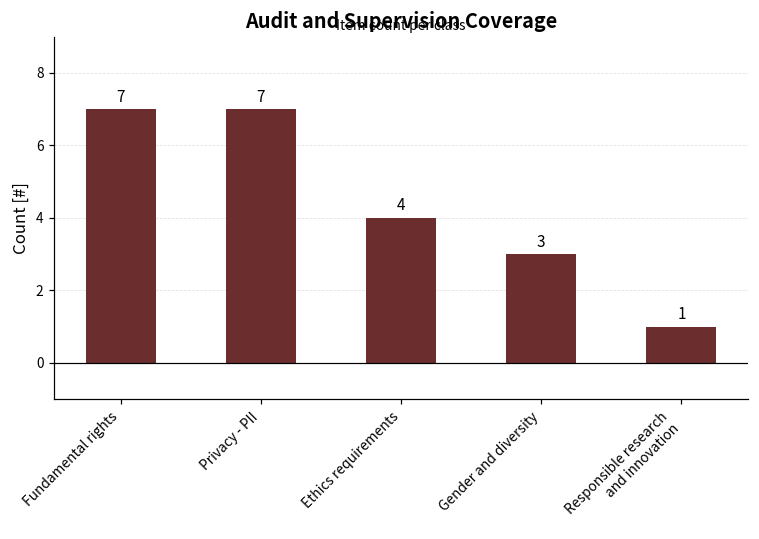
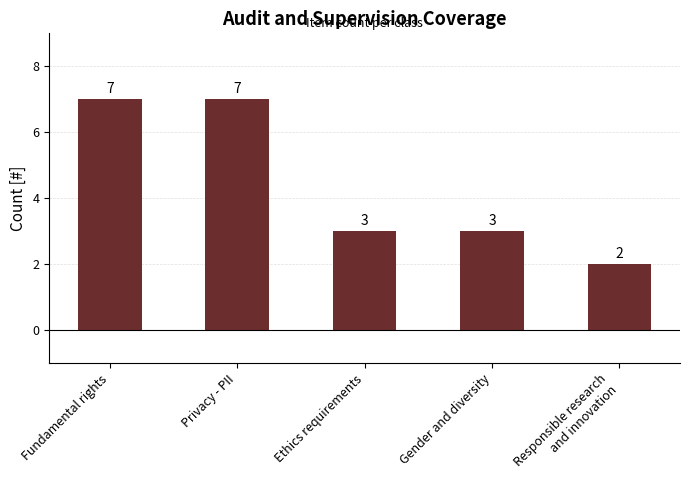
Ethics requirements: 4 -> 3
Responsible research and innovation: 1 -> 2
